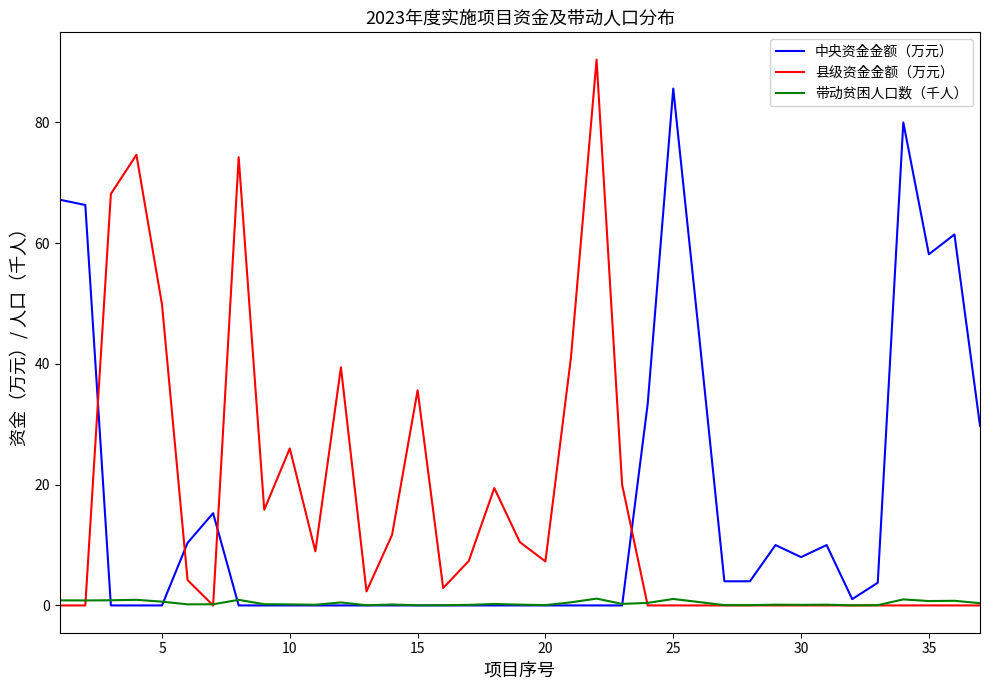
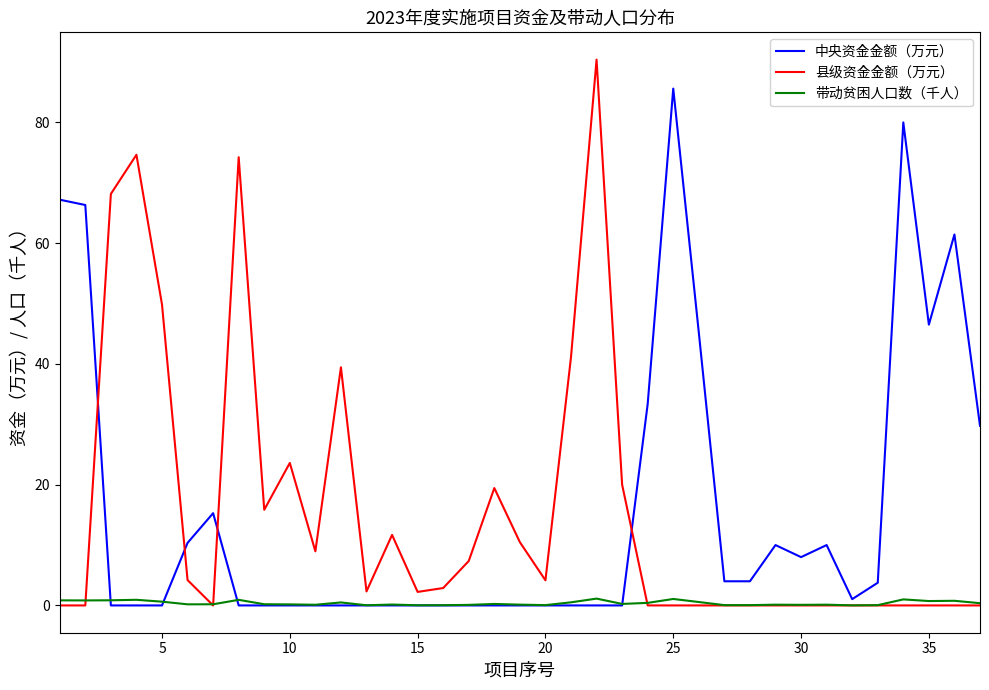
县级资金金额（万元）, 10: 26 -> 24
县级资金金额（万元）, 15: 36 -> 2
县级资金金额（万元）, 20: 7 -> 4
中央资金金额（万元）, 35: 58 -> 47
